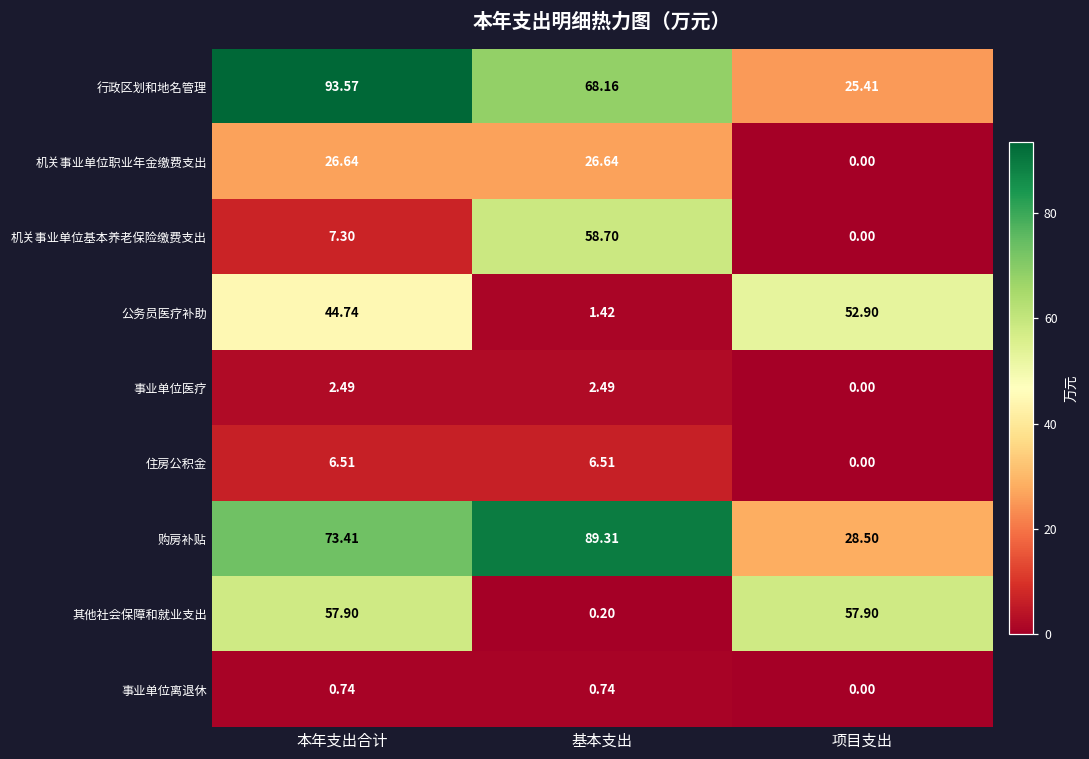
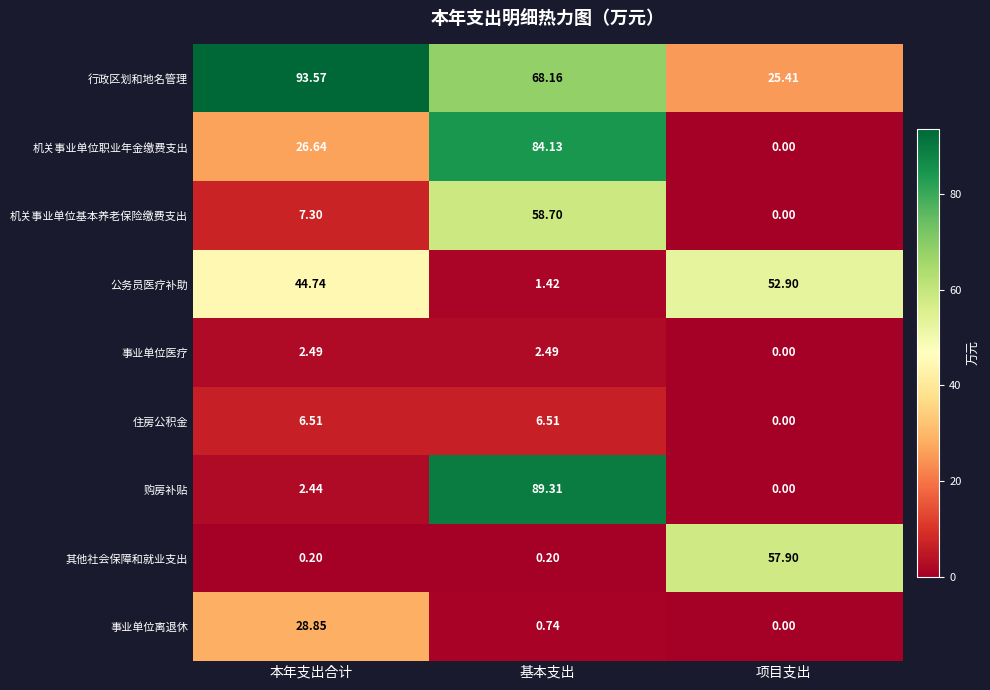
机关事业单位职业年金缴费支出, 基本支出: 26.64 -> 84.13
购房补贴, 本年支出合计: 73.41 -> 2.44
购房补贴, 项目支出: 28.50 -> 0.00
其他社会保障和就业支出, 本年支出合计: 57.90 -> 0.20
事业单位离退休, 本年支出合计: 0.74 -> 28.85
